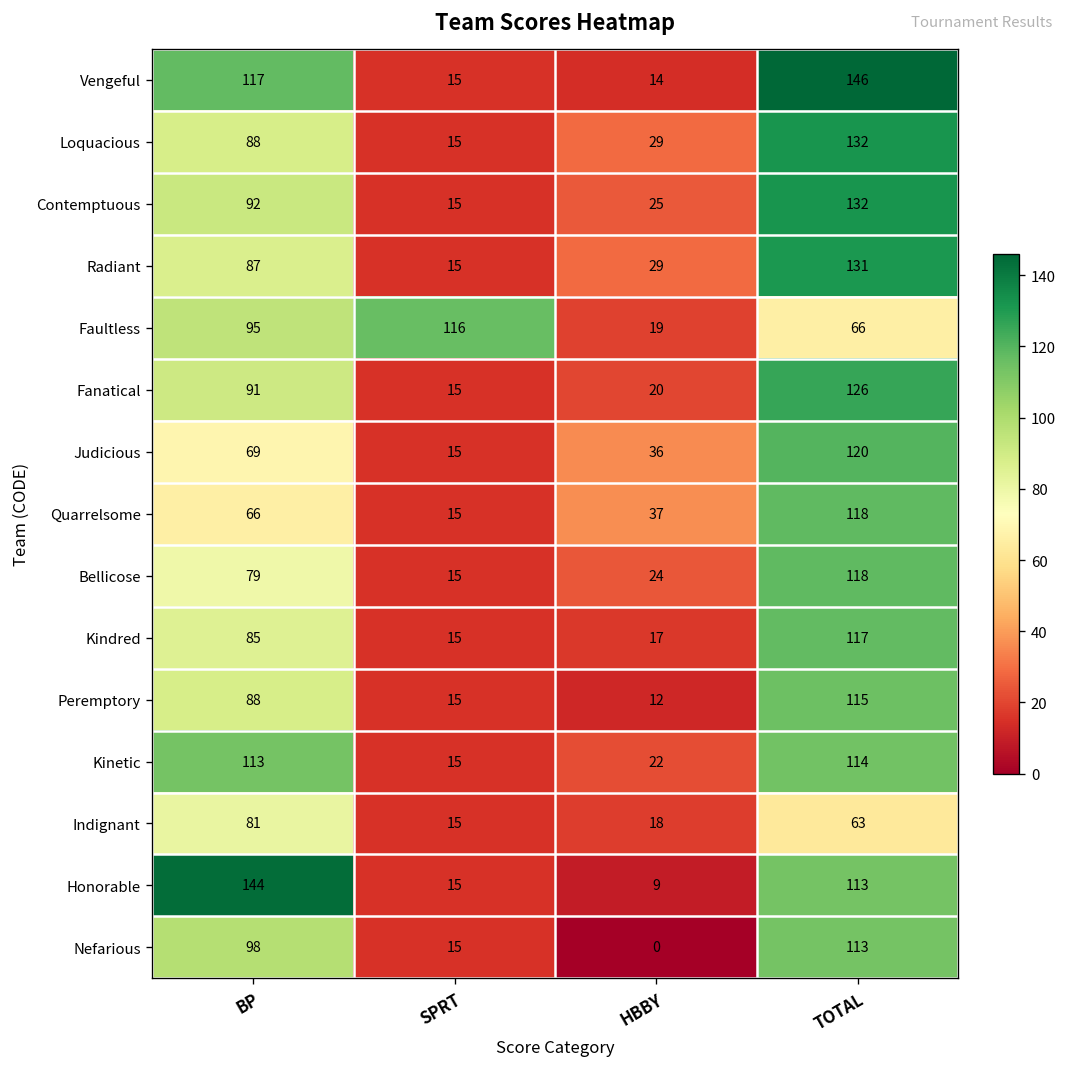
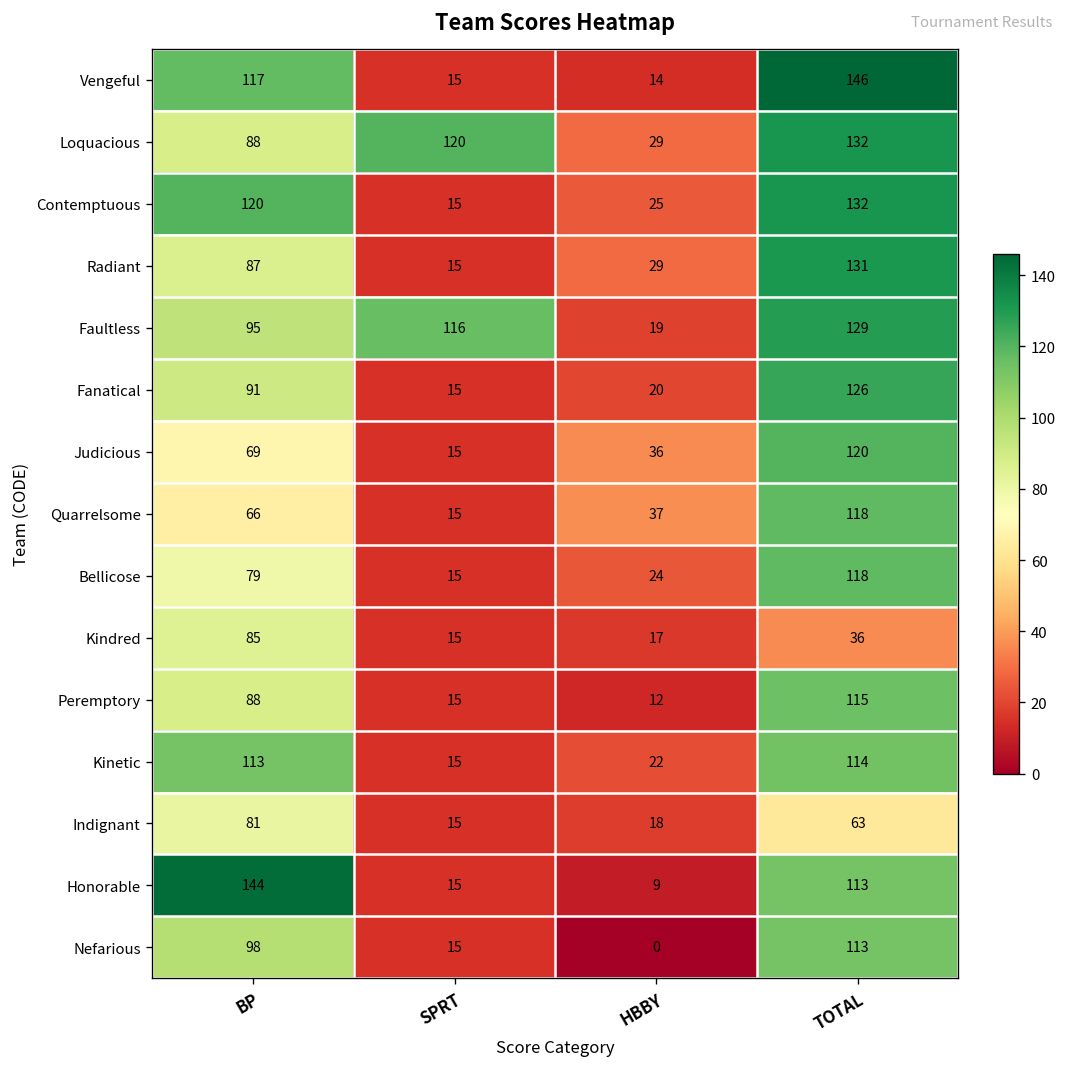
Loquacious, SPRT: 15 -> 120
Contemptuous, BP: 92 -> 120
Faultless, TOTAL: 66 -> 129
Kindred, TOTAL: 117 -> 36
